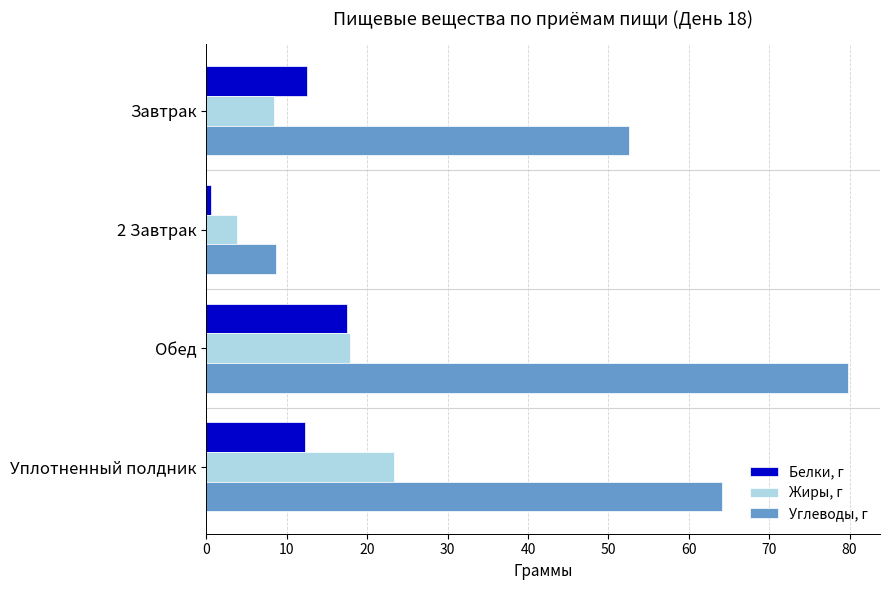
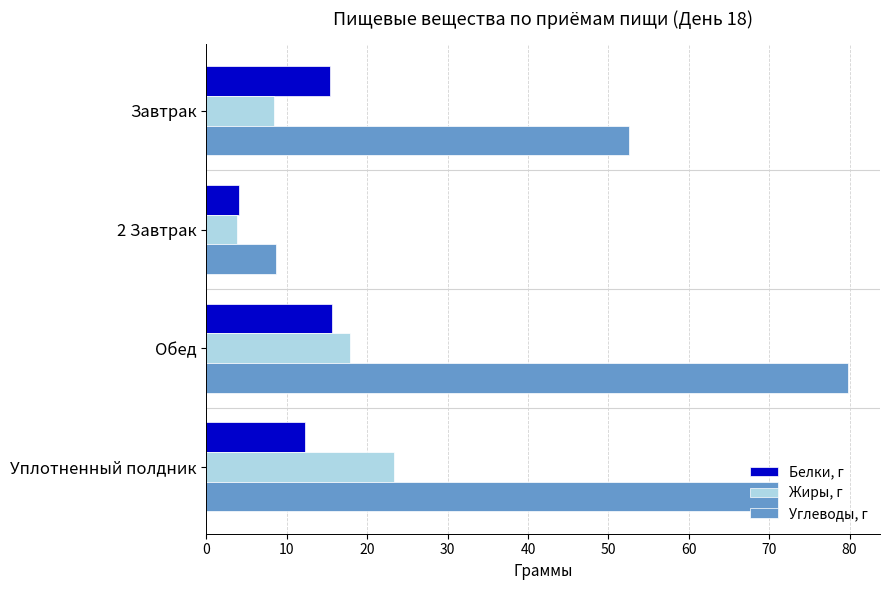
Белки, г, Завтрак: 13 -> 15
Белки, г, 2 Завтрак: 1 -> 4
Белки, г, Обед: 18 -> 16
Углеводы, г, Уплотненный полдник: 64 -> 71
